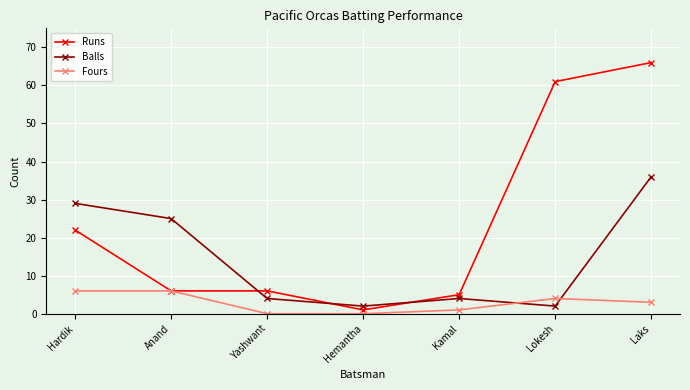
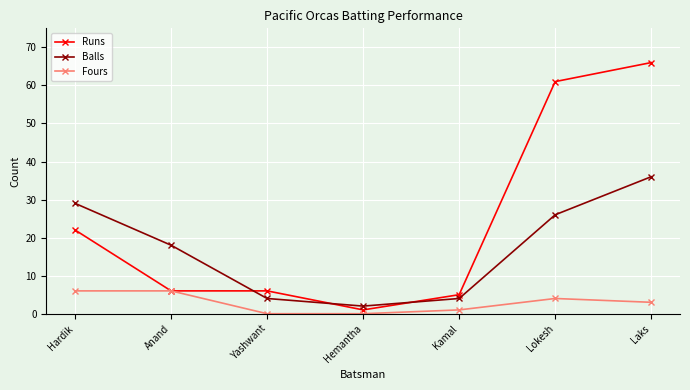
Balls, Anand: 25 -> 18
Balls, Lokesh: 2 -> 26
